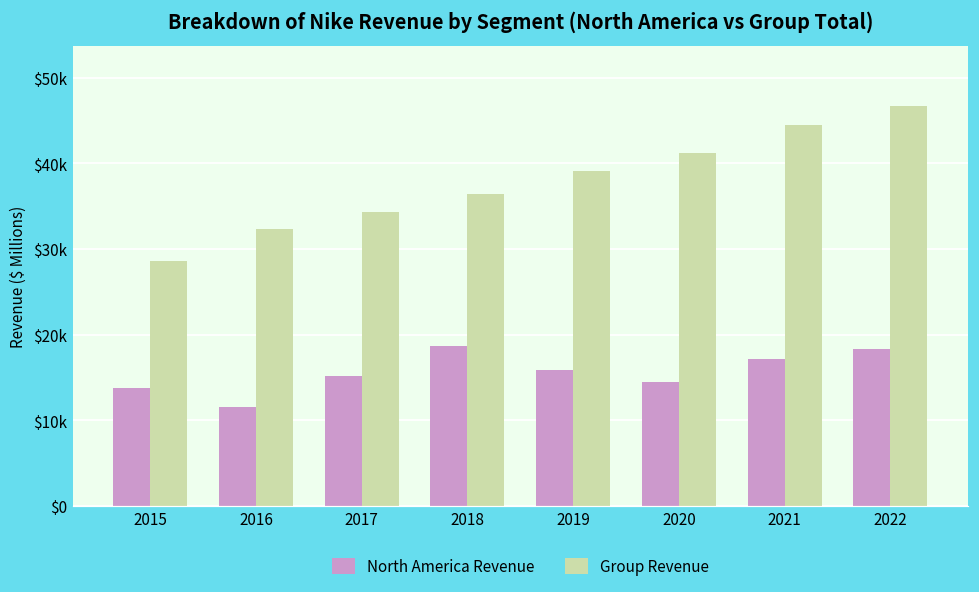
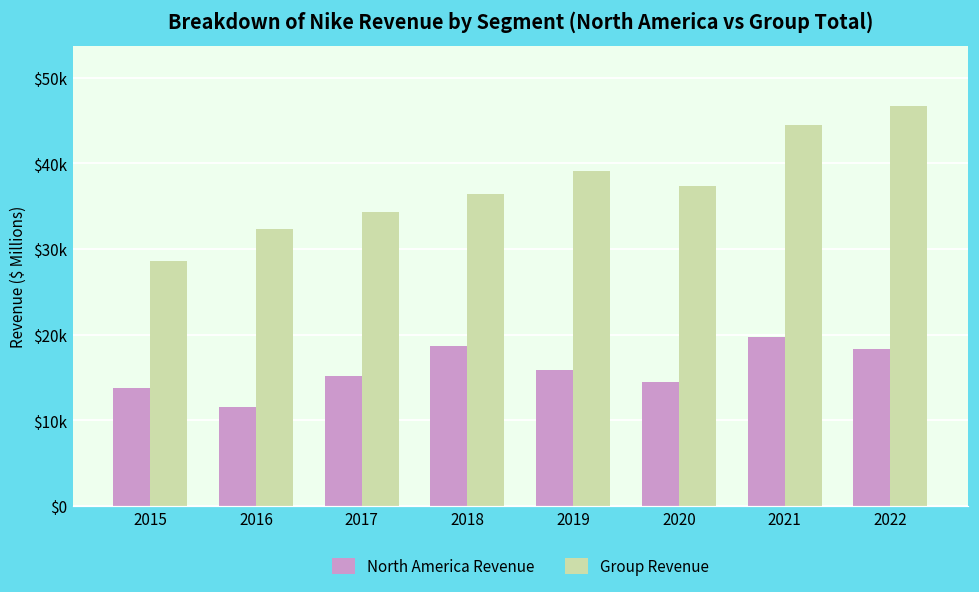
Group Revenue, 2020: $41000 -> $37000
North America Revenue, 2021: $17000 -> $20000
